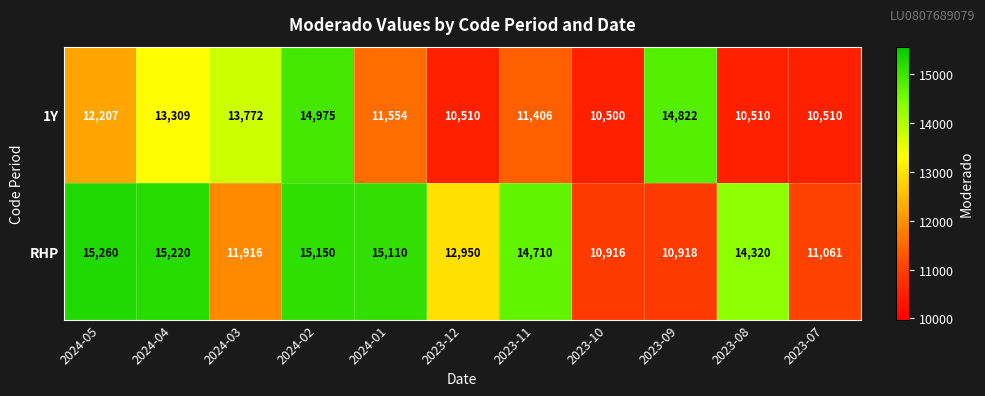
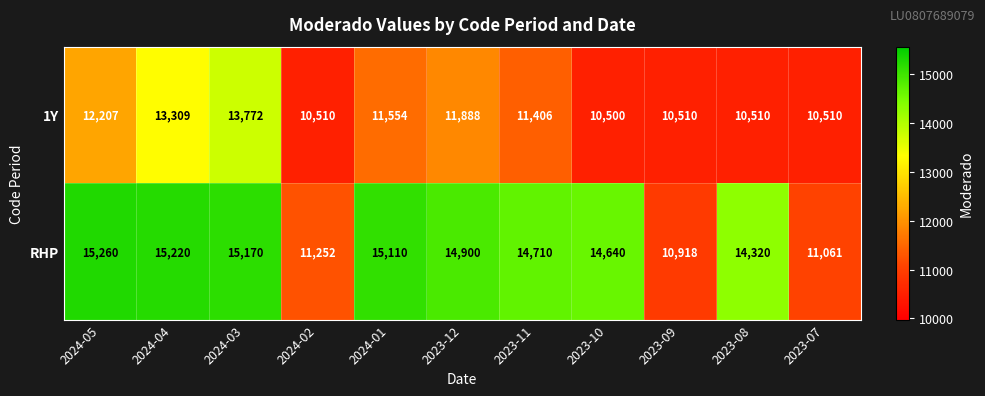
1Y, 2024-02: 14,975 -> 10,510
1Y, 2023-12: 10,510 -> 11,888
1Y, 2023-09: 14,822 -> 10,510
RHP, 2024-03: 11,916 -> 15,170
RHP, 2024-02: 15,150 -> 11,252
RHP, 2023-12: 12,950 -> 14,900
RHP, 2023-10: 10,916 -> 14,640
